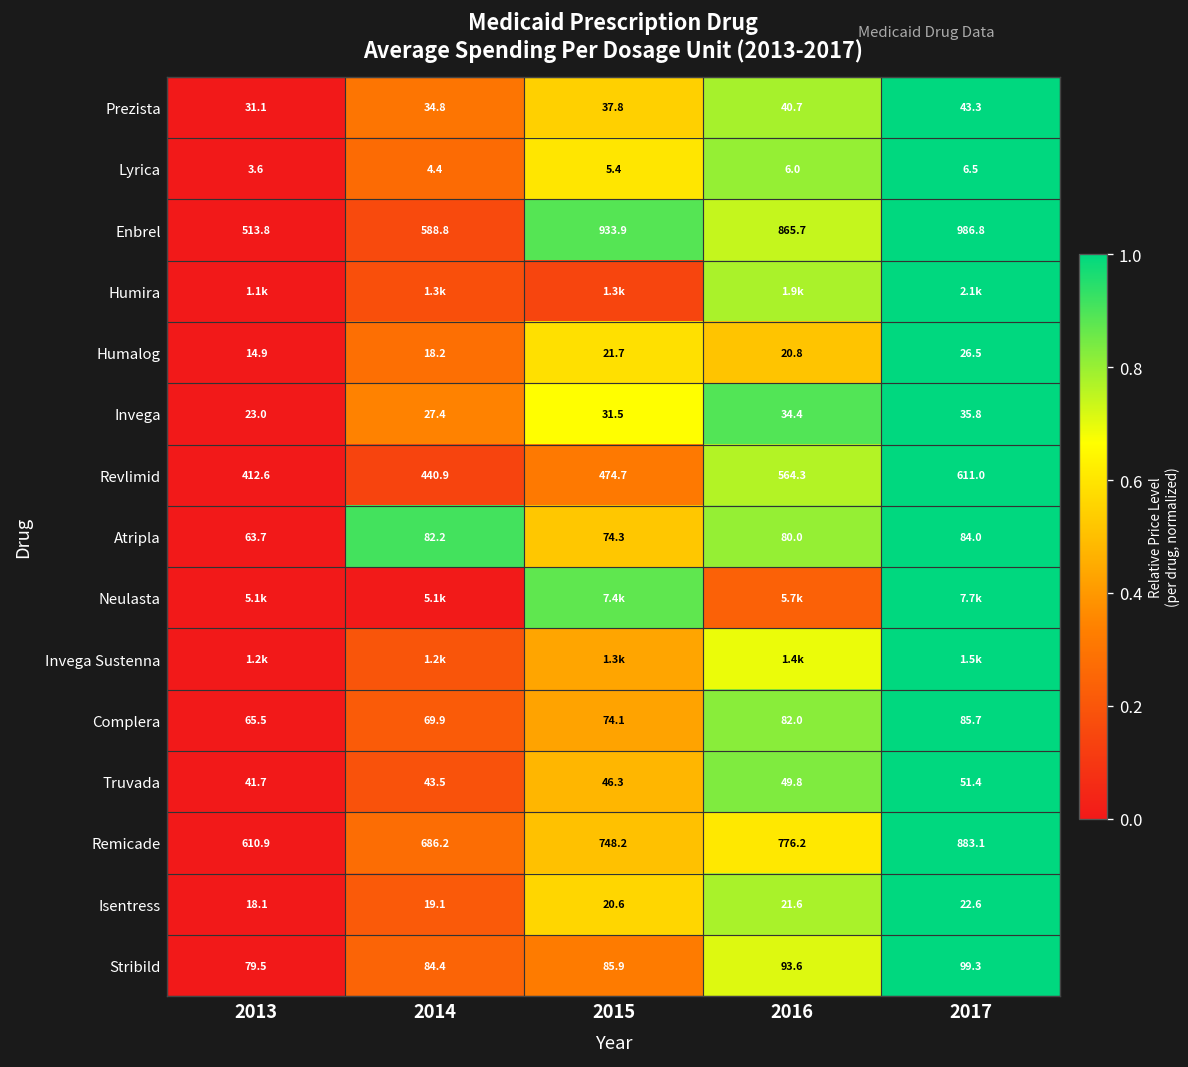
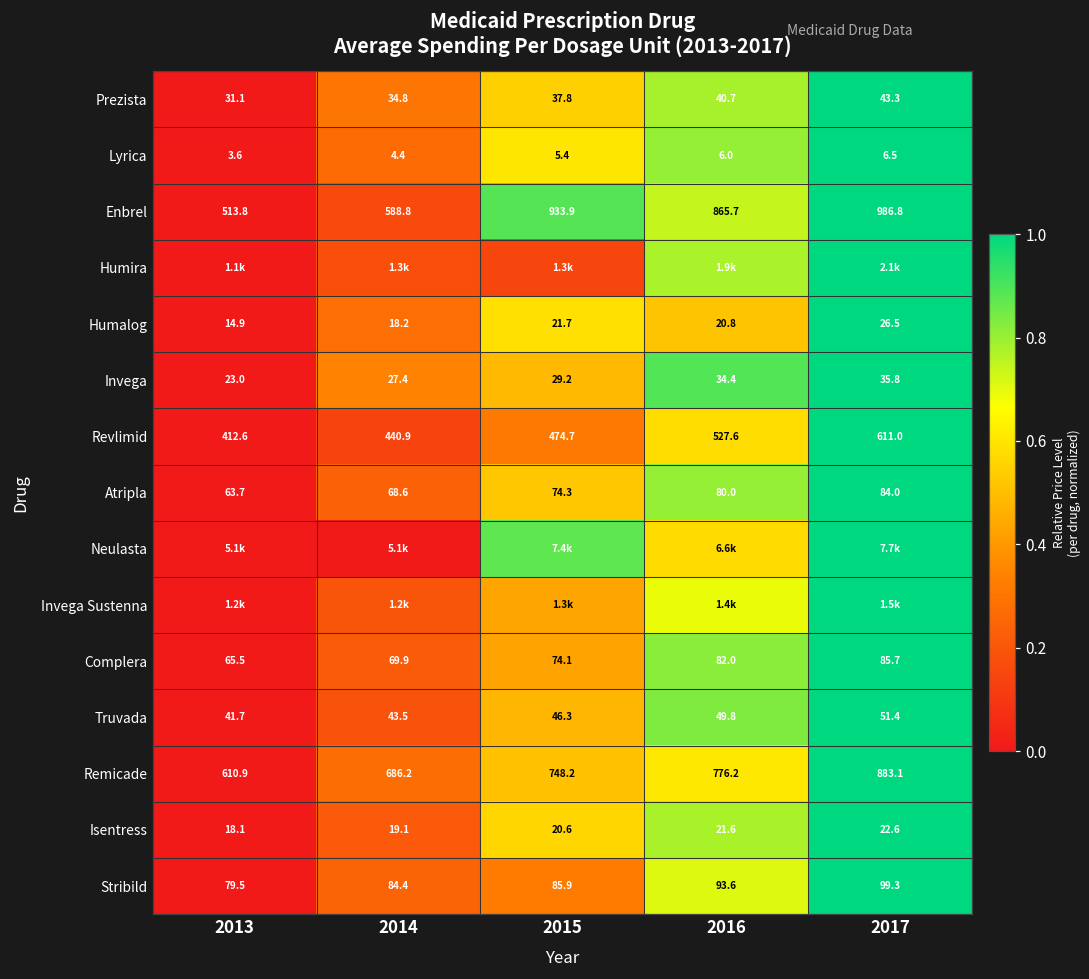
Invega, 2015: 31.5 -> 29.2
Revlimid, 2016: 564.3 -> 527.6
Atripla, 2014: 82.2 -> 68.6
Neulasta, 2016: 5.7k -> 6.6k
